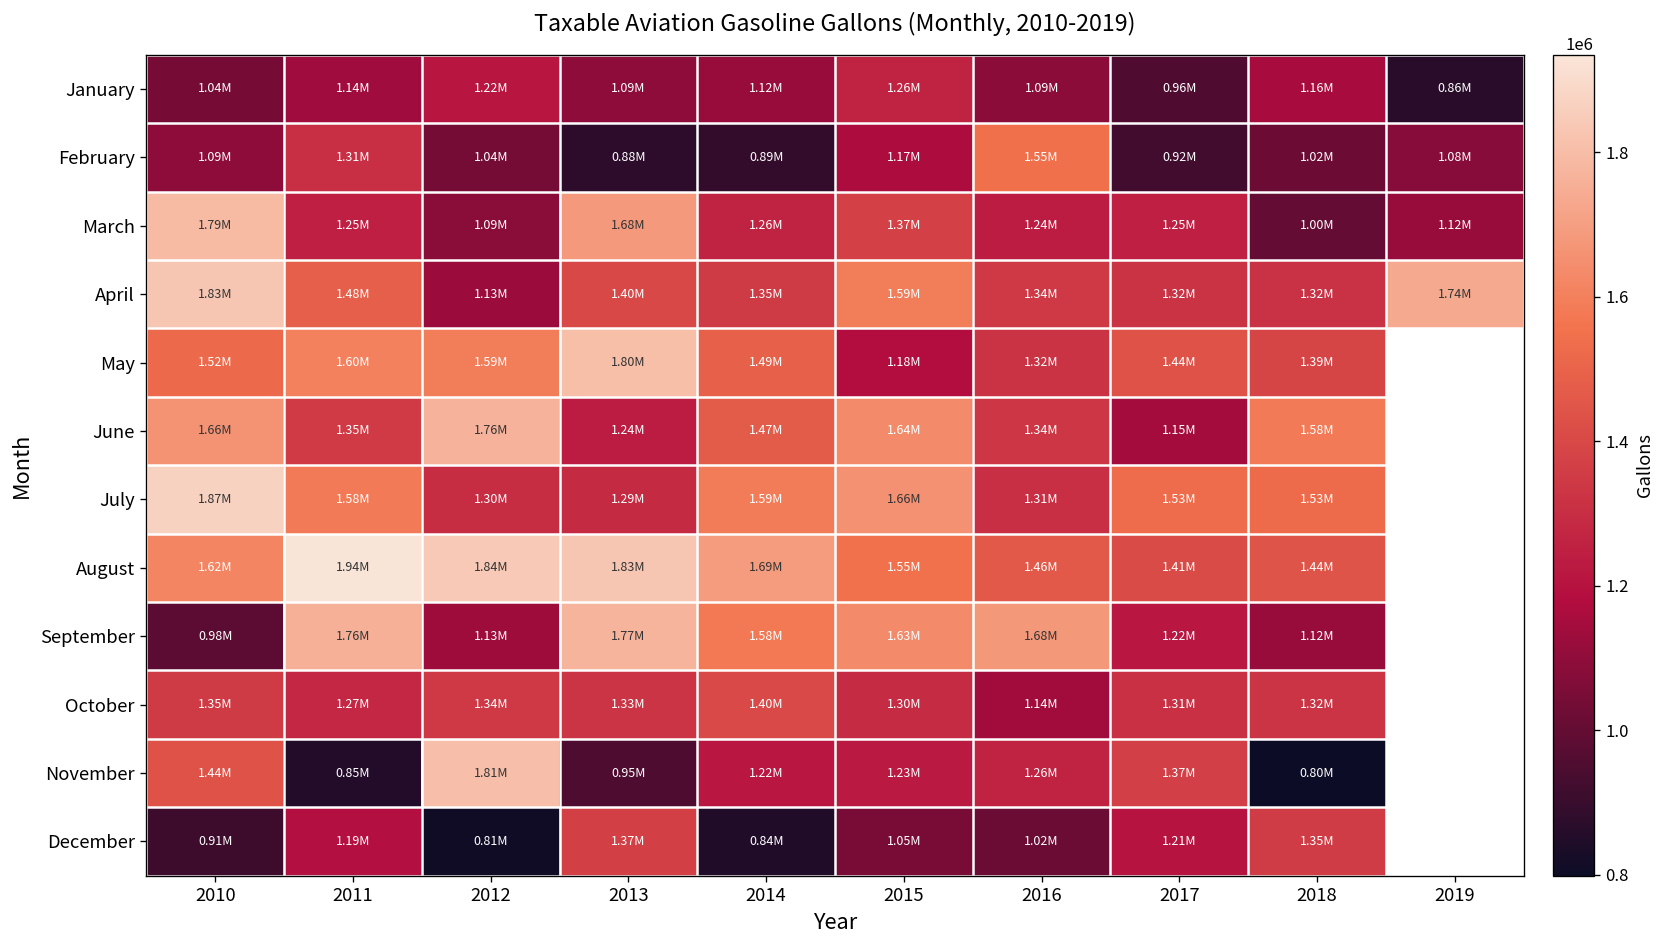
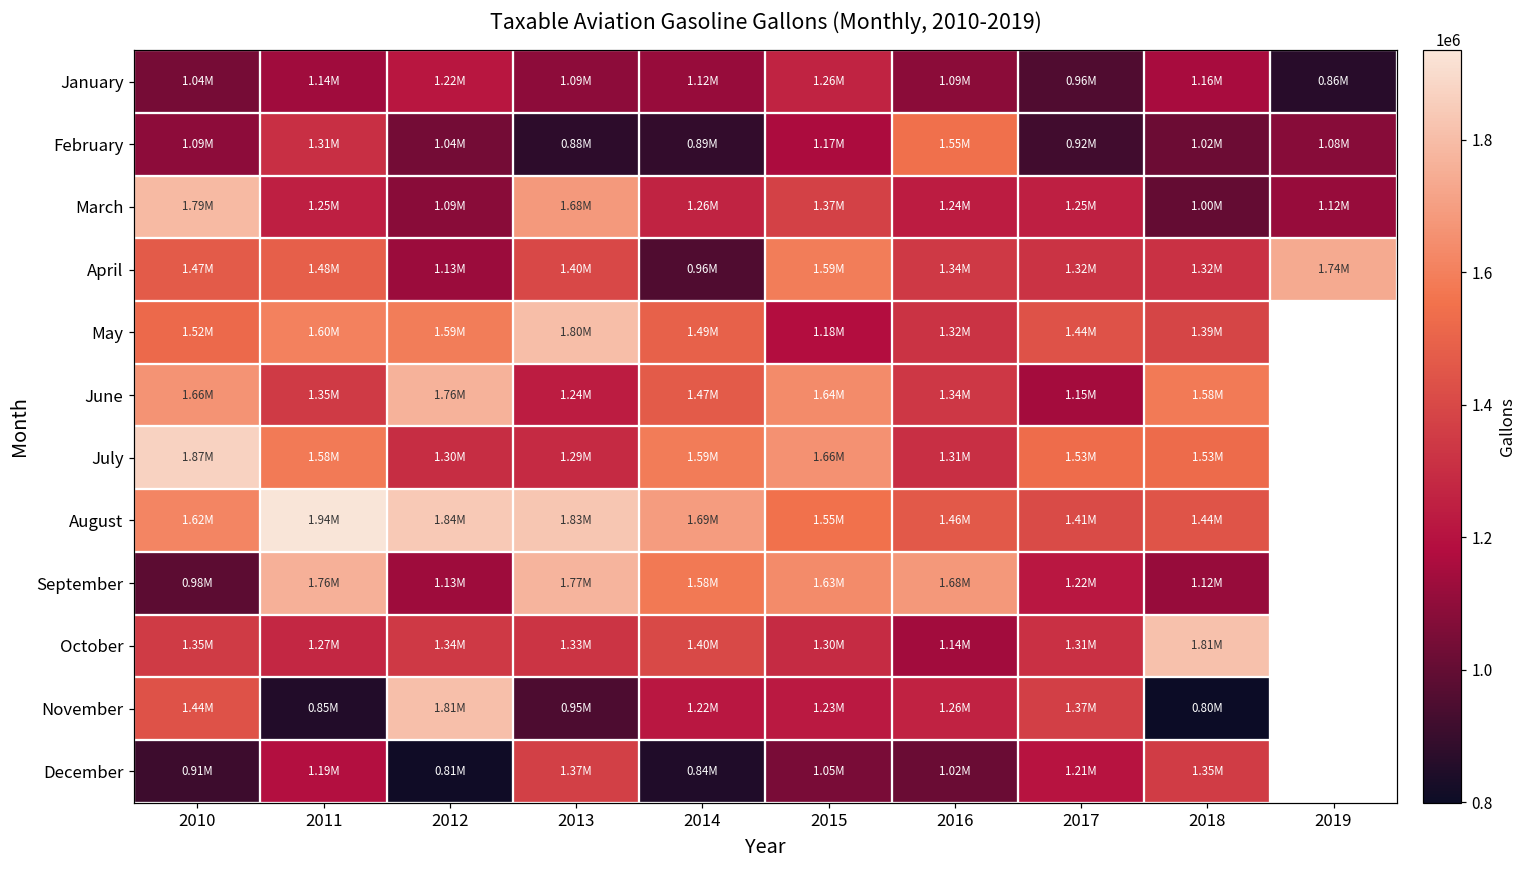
April, 2010: 1.83M -> 1.47M
April, 2014: 1.35M -> 0.96M
October, 2018: 1.32M -> 1.81M
